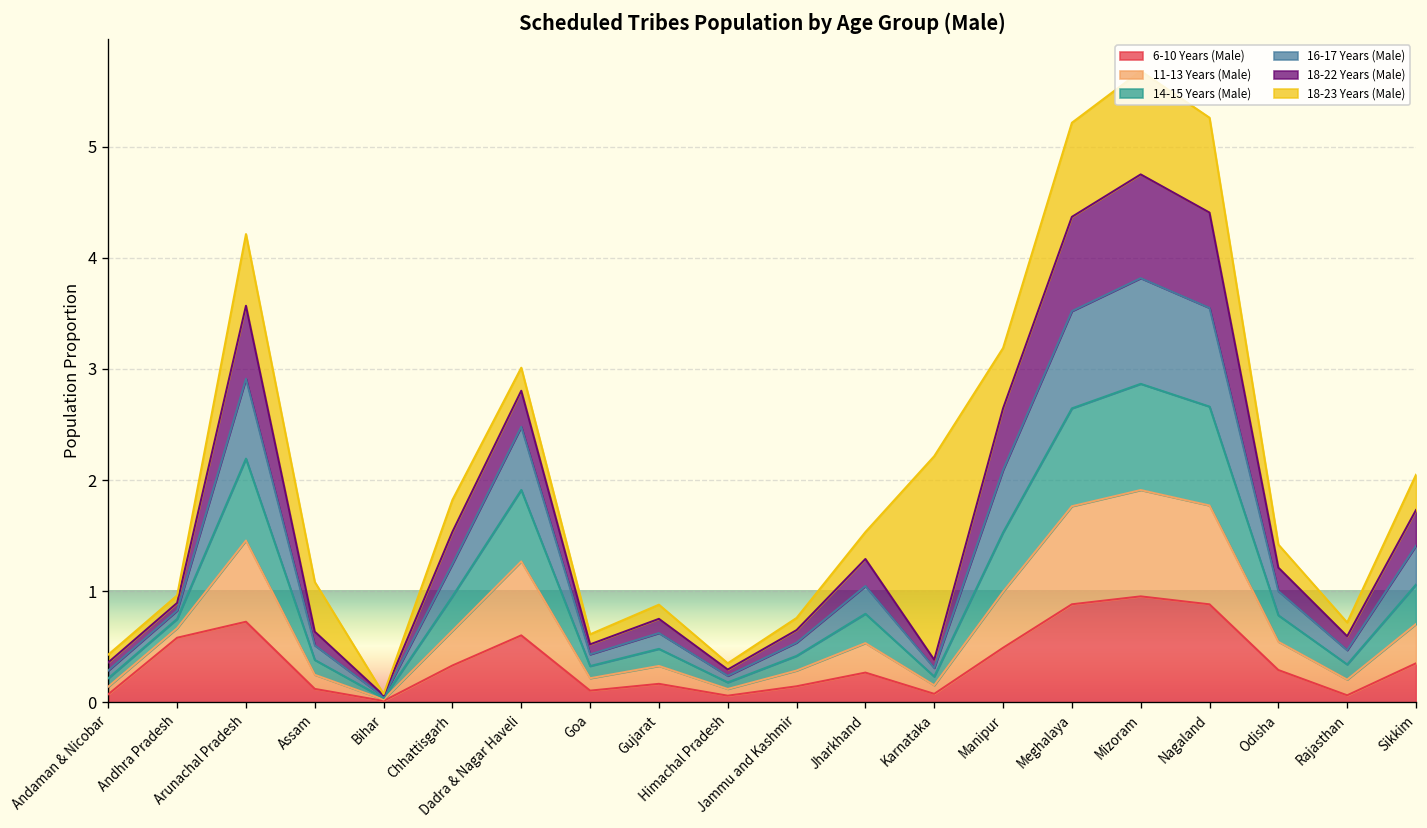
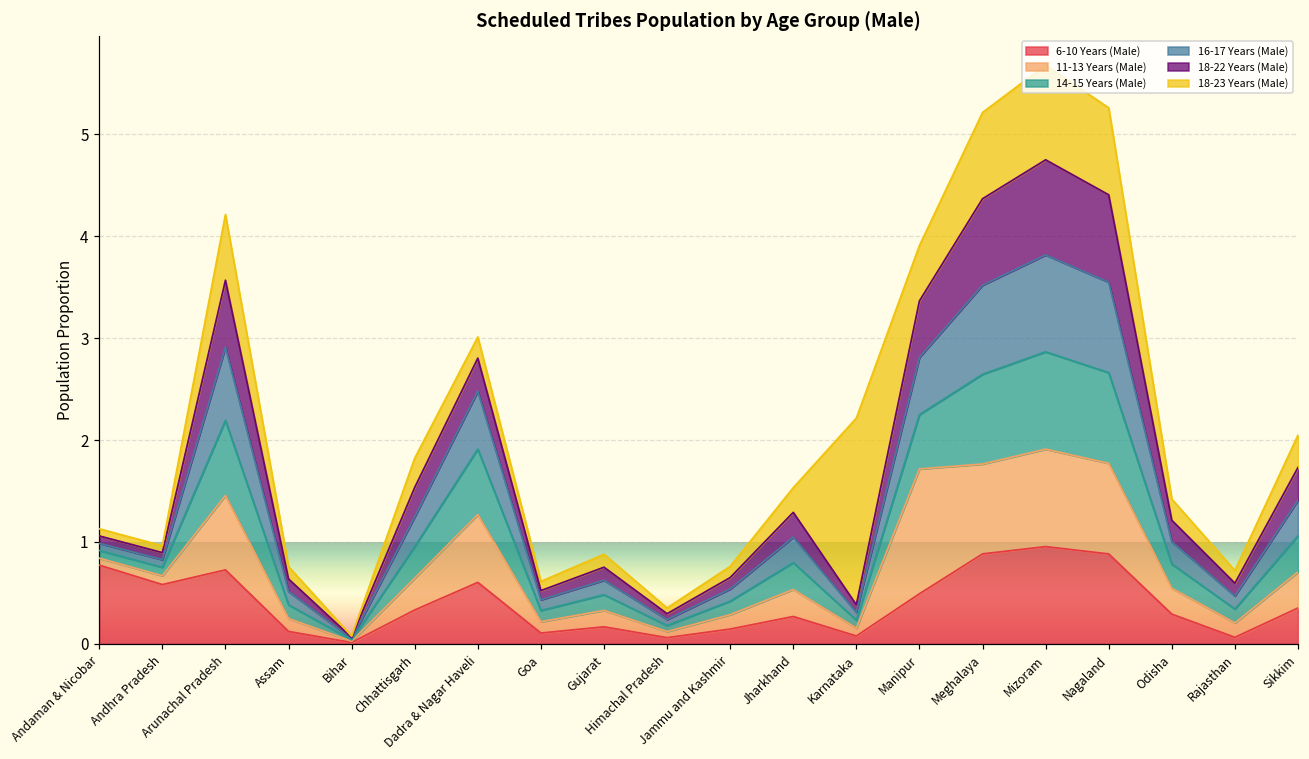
6-10 Years (Male), Andaman & Nicobar: 0.1 -> 0.8
18-23 Years (Male), Assam: 0.4 -> 0.1
11-13 Years (Male), Manipur: 0.5 -> 1.2
